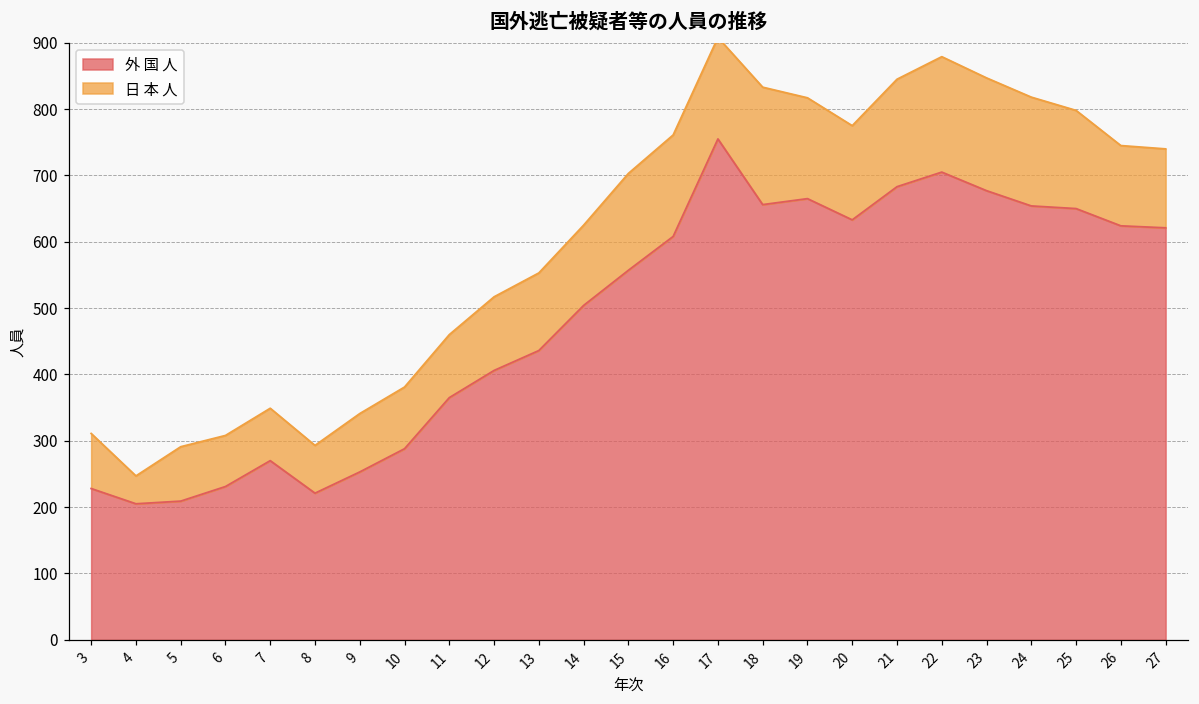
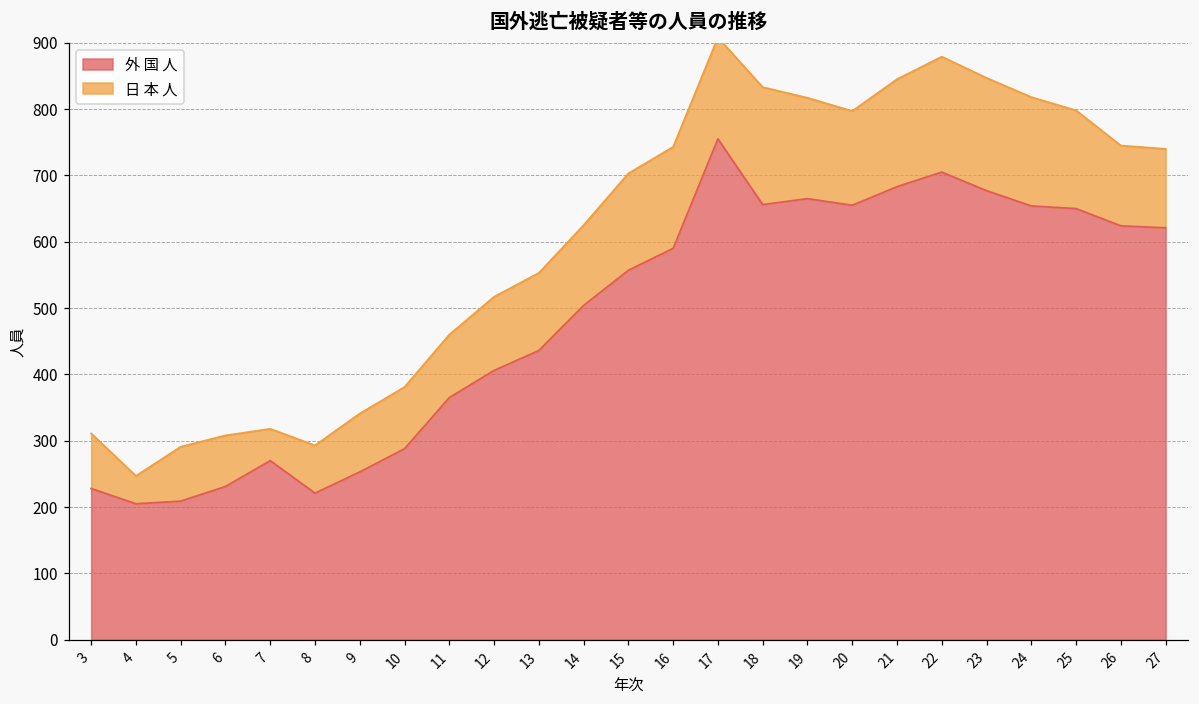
日 本 人, 7: 80 -> 50
外 国 人, 16: 610 -> 590
外 国 人, 20: 630 -> 660
